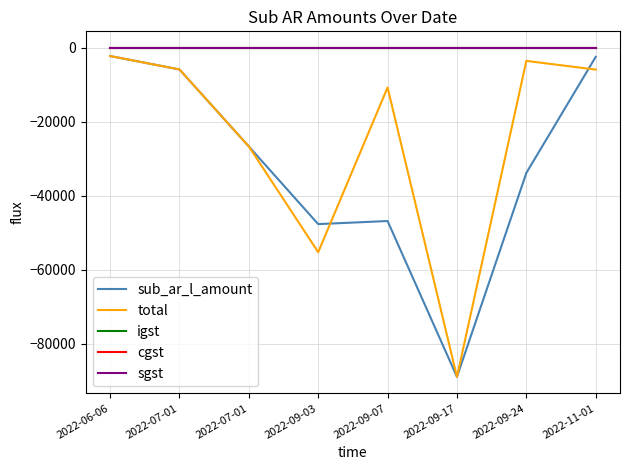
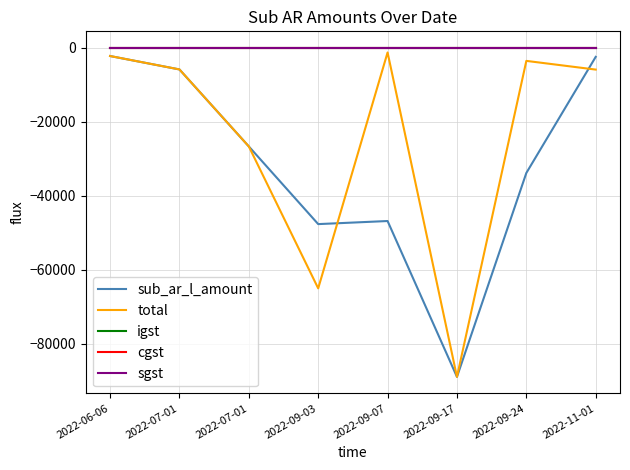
total, 2022-09-03: -55000 -> -65000
total, 2022-09-07: -11000 -> -1000
